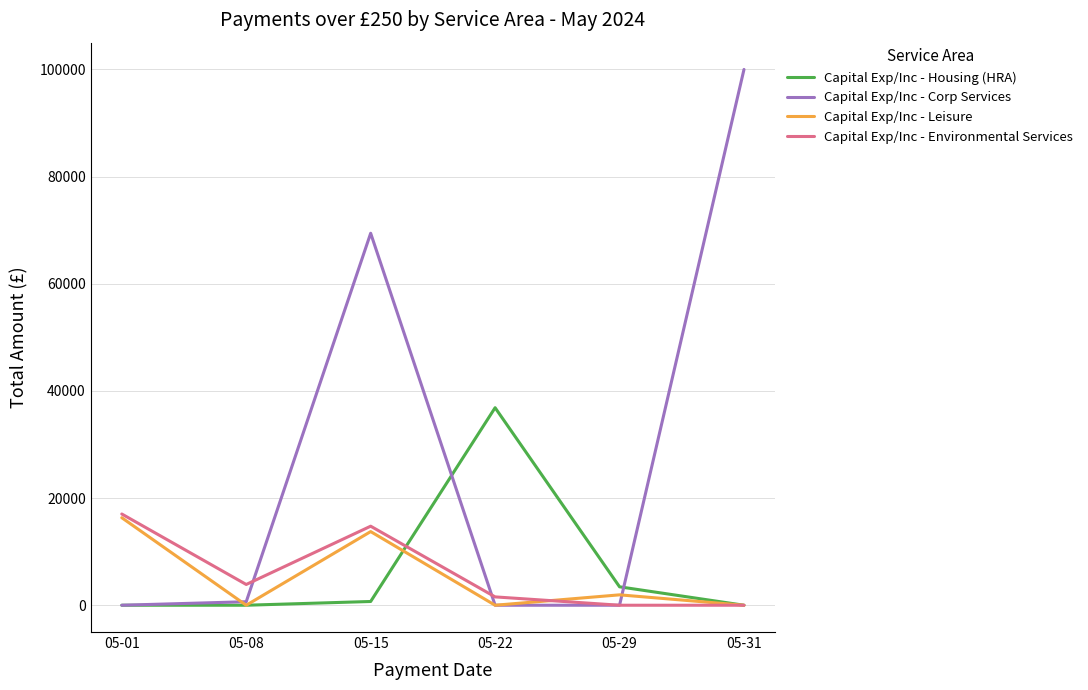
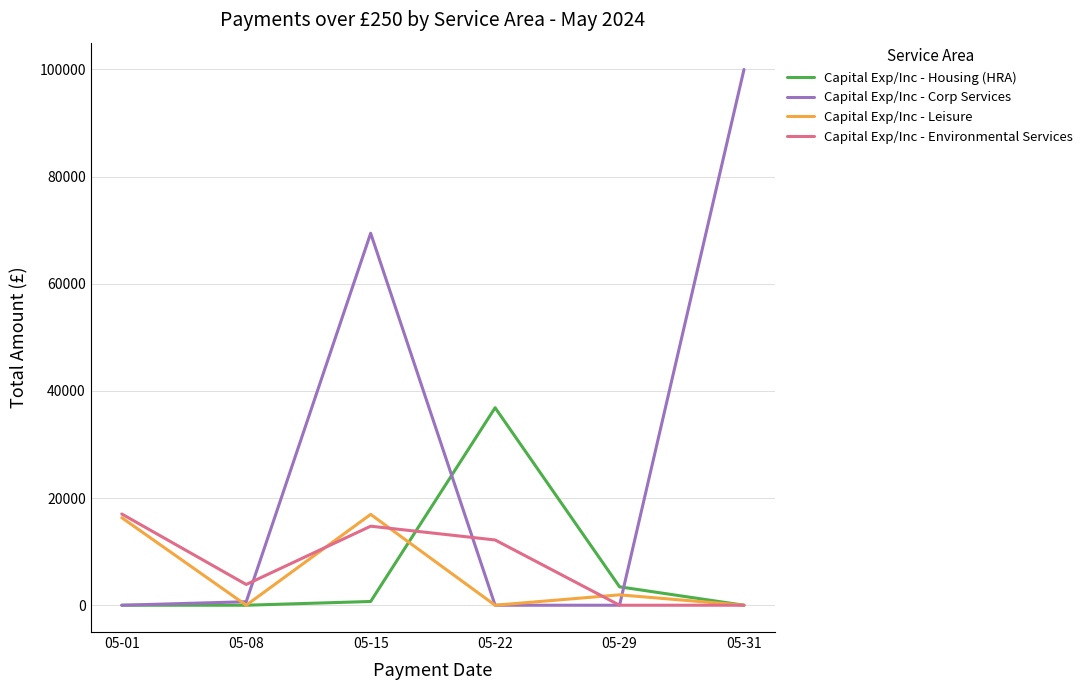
Capital Exp/Inc - Leisure, 05-15: 14000 -> 17000
Capital Exp/Inc - Environmental Services, 05-22: 2000 -> 12000
